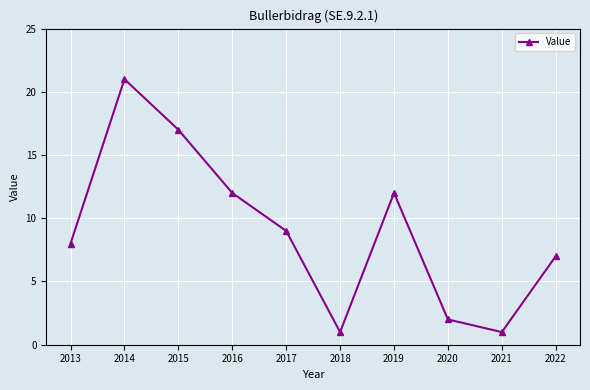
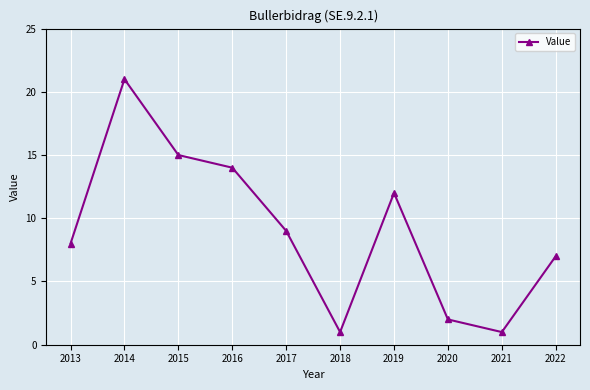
2015: 17 -> 15
2016: 12 -> 14
